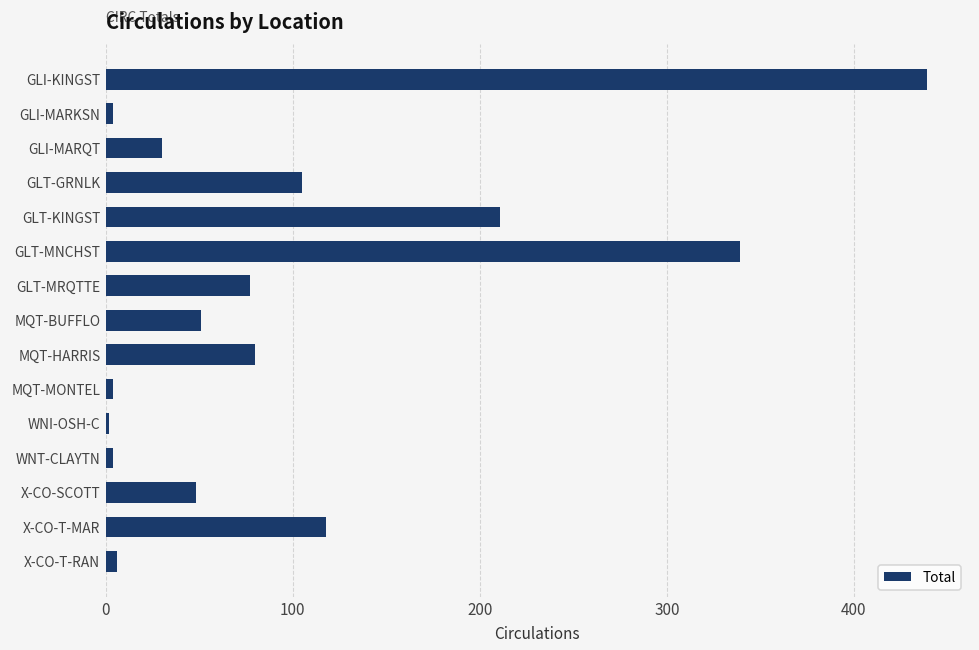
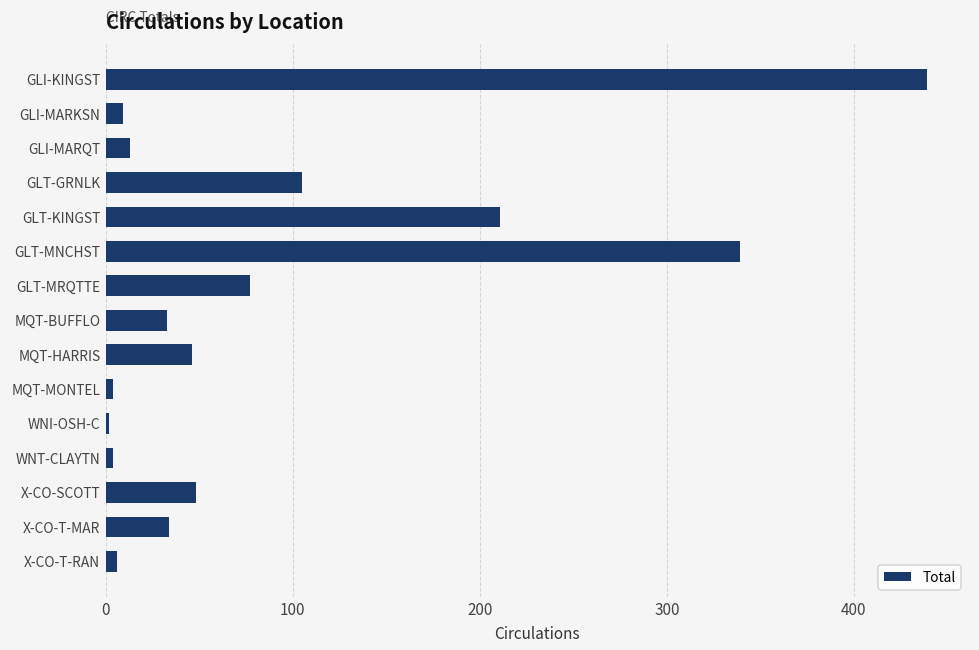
GLI-MARKSN: 4 -> 9
GLI-MARQT: 30 -> 13
MQT-BUFFLO: 51 -> 33
MQT-HARRIS: 80 -> 46
X-CO-T-MAR: 118 -> 34
